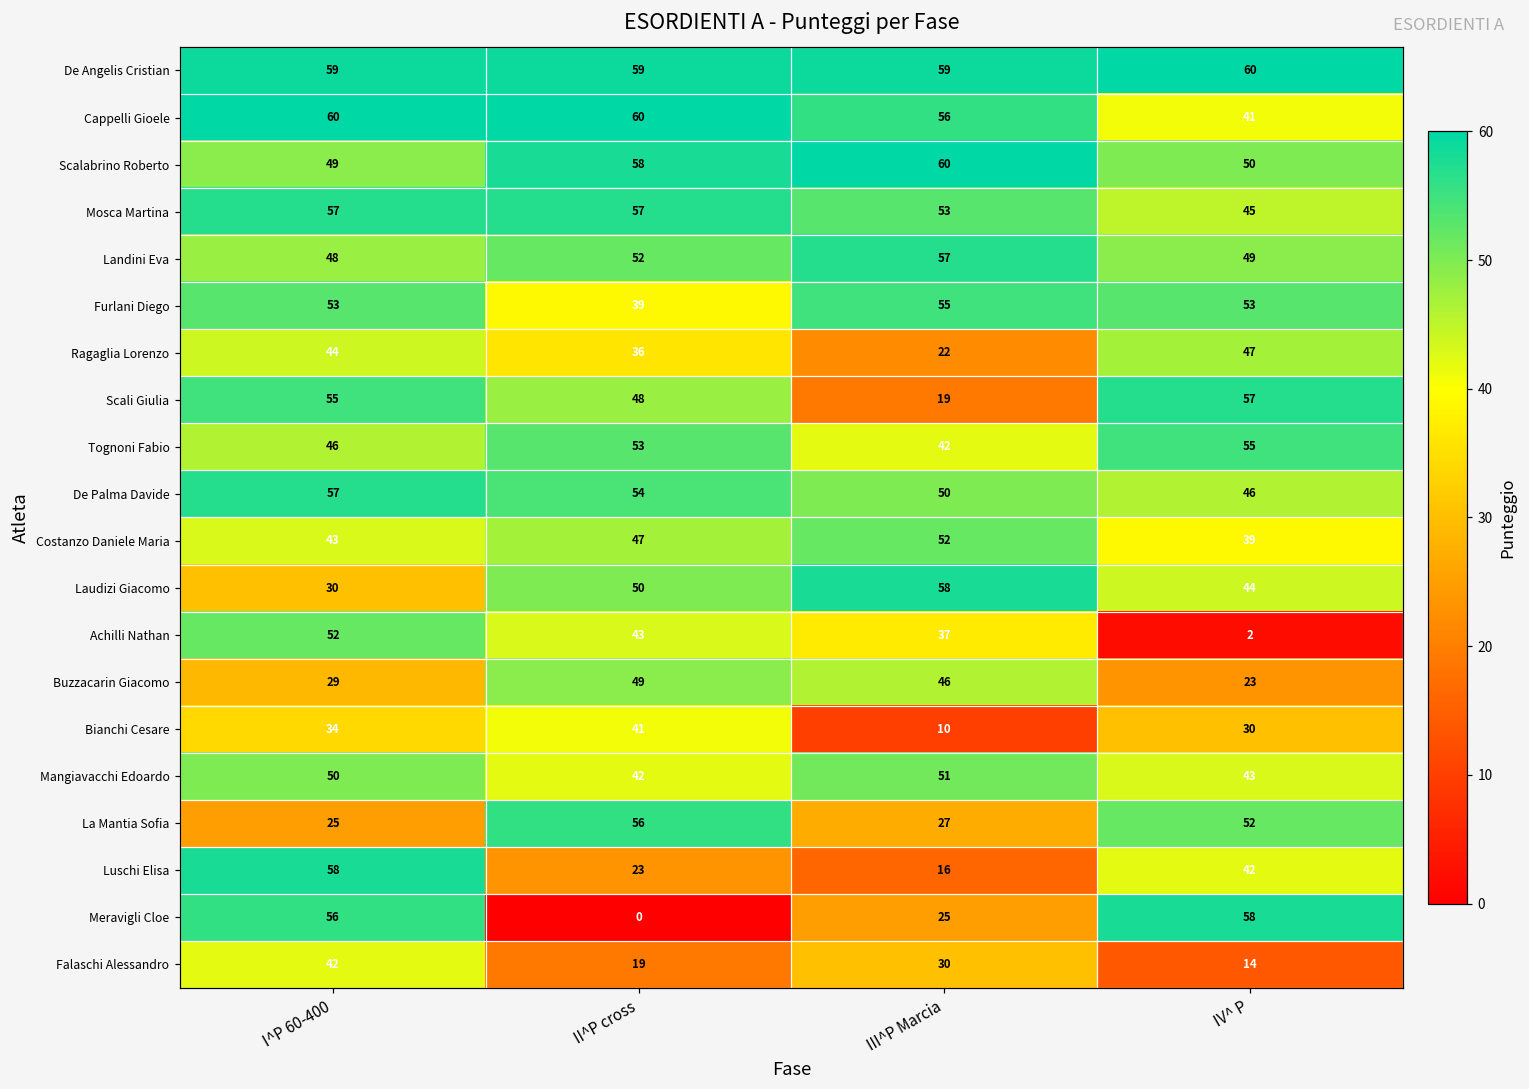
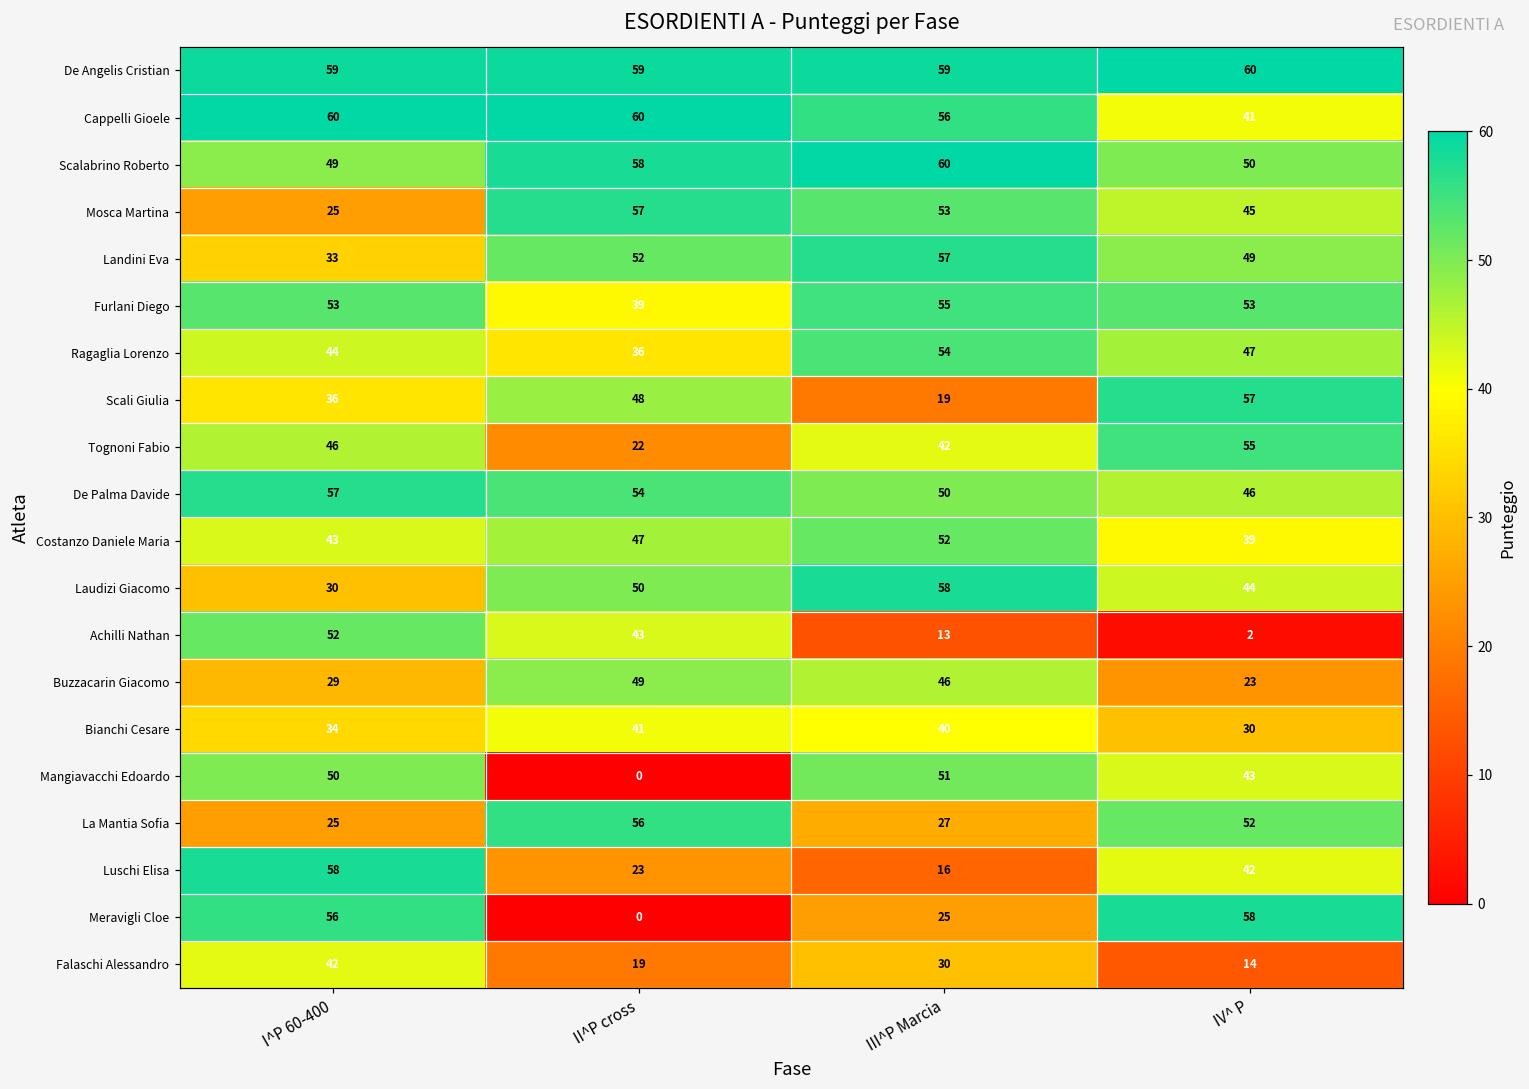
Mosca Martina, I^P 60-400: 57 -> 25
Landini Eva, I^P 60-400: 48 -> 33
Ragaglia Lorenzo, III^P Marcia: 22 -> 54
Scali Giulia, I^P 60-400: 55 -> 36
Tognoni Fabio, II^P cross: 53 -> 22
Achilli Nathan, III^P Marcia: 37 -> 13
Bianchi Cesare, III^P Marcia: 10 -> 40
Mangiavacchi Edoardo, II^P cross: 42 -> 0
